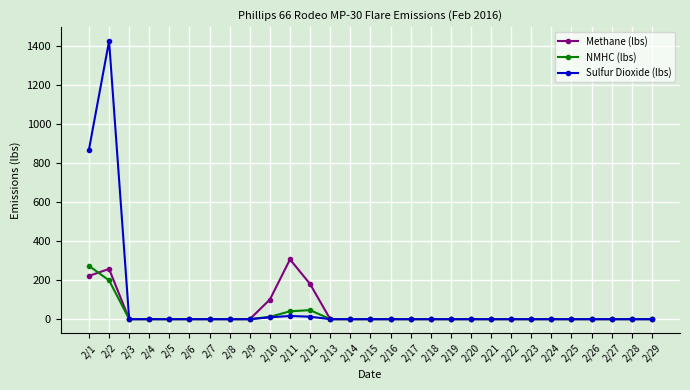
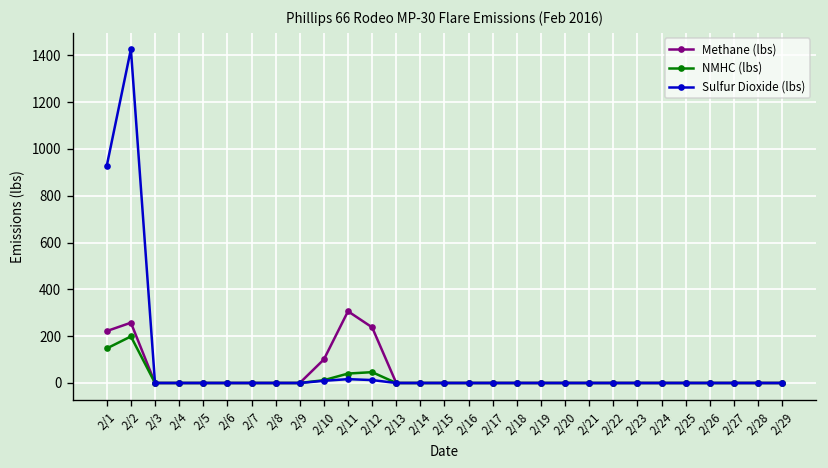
NMHC (lbs), 2/1: 270 -> 150
Sulfur Dioxide (lbs), 2/1: 870 -> 930
Methane (lbs), 2/12: 180 -> 240
